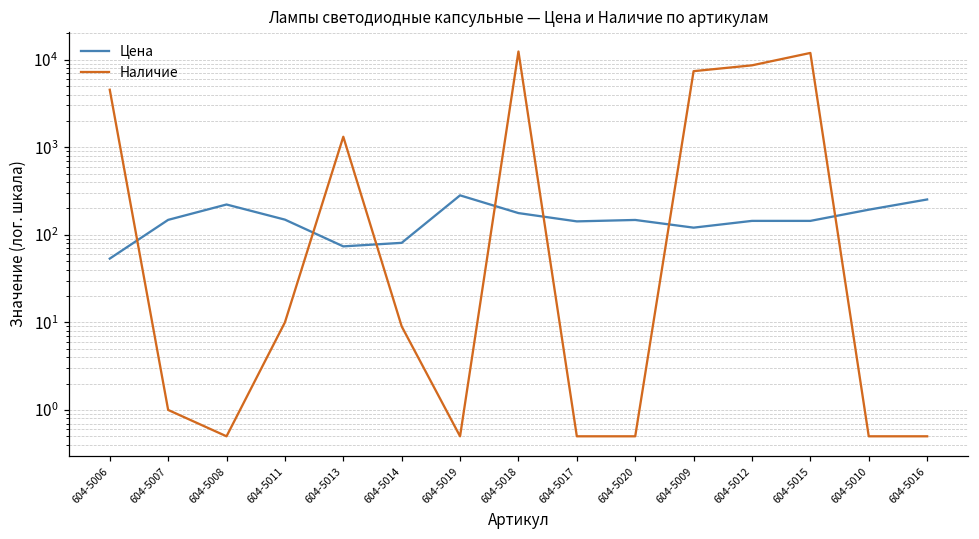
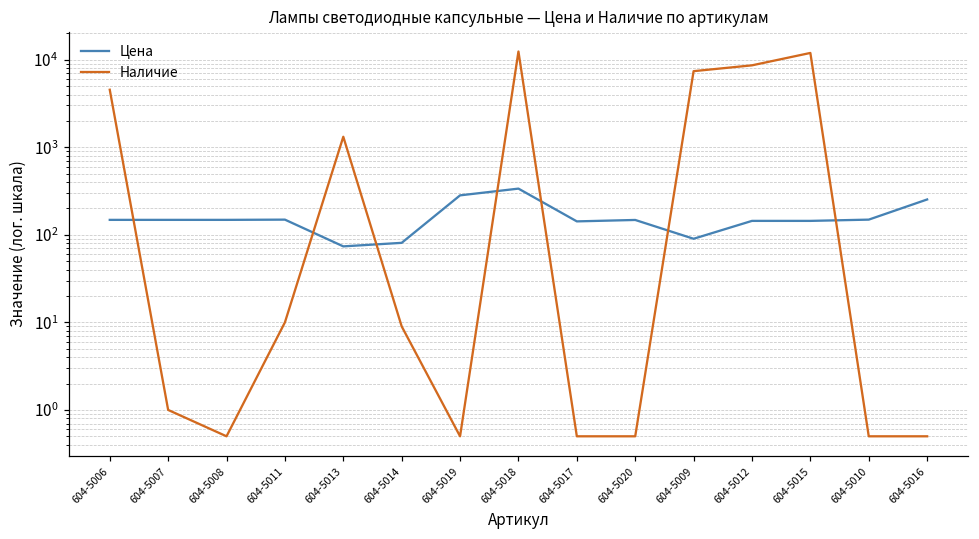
Цена, 604-5006: 50 -> 150
Цена, 604-5008: 220 -> 150
Цена, 604-5018: 180 -> 340
Цена, 604-5009: 120 -> 90
Цена, 604-5010: 190 -> 150
